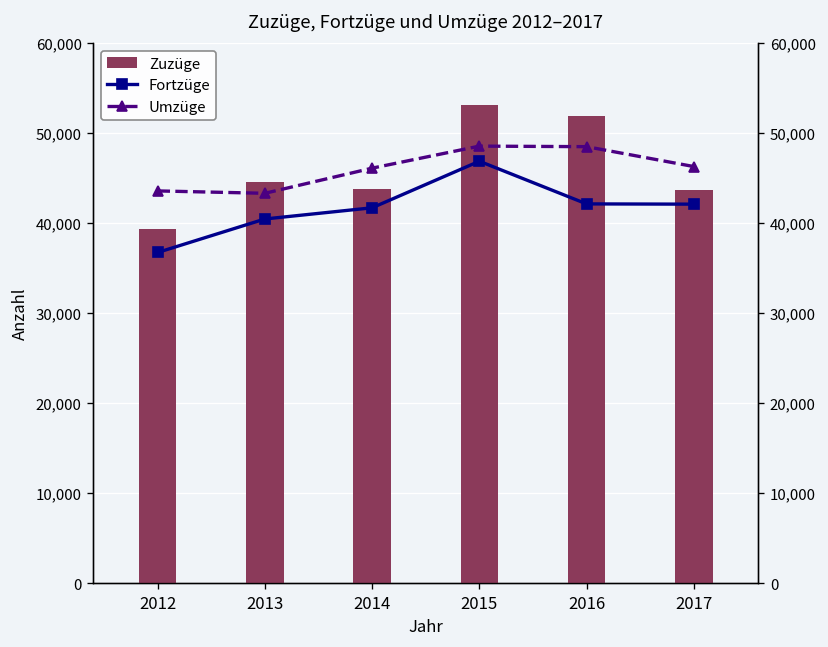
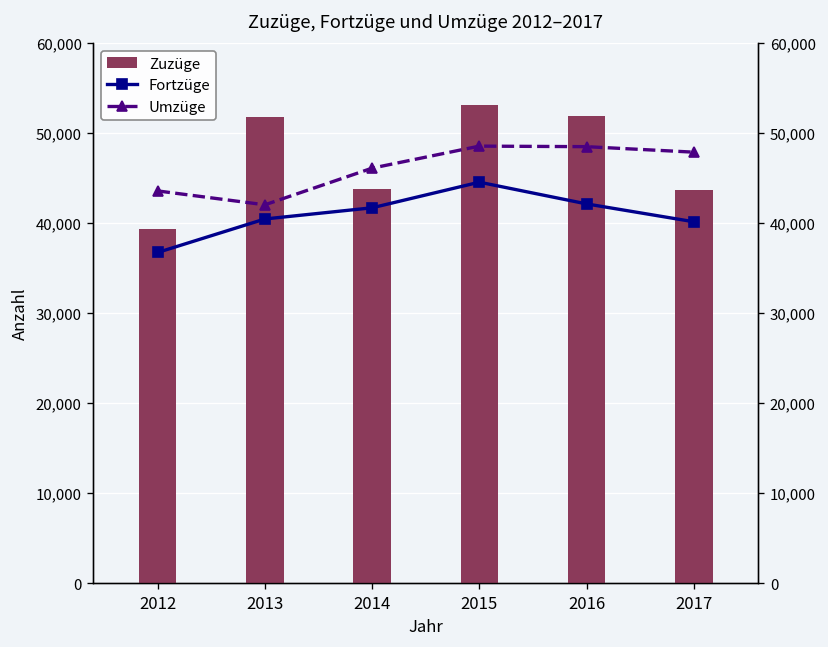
Zuzüge, 2013: 45,000 -> 52,000
Umzüge, 2013: 43,000 -> 42,000
Fortzüge, 2015: 47,000 -> 45,000
Fortzüge, 2017: 42,000 -> 40,000
Umzüge, 2017: 46,000 -> 48,000
